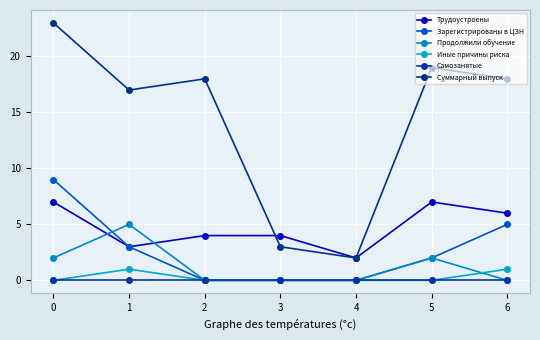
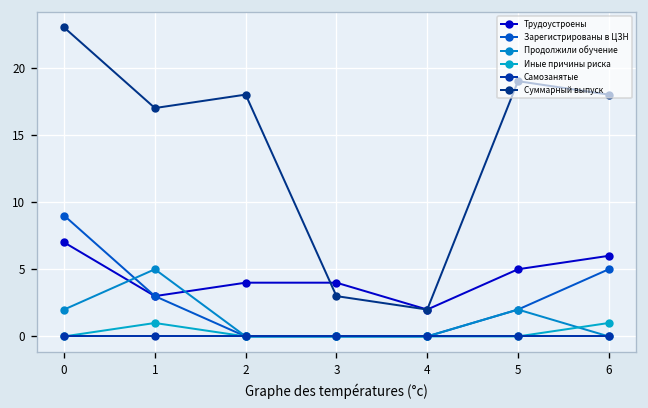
Трудоустроены, 5: 7 -> 5
